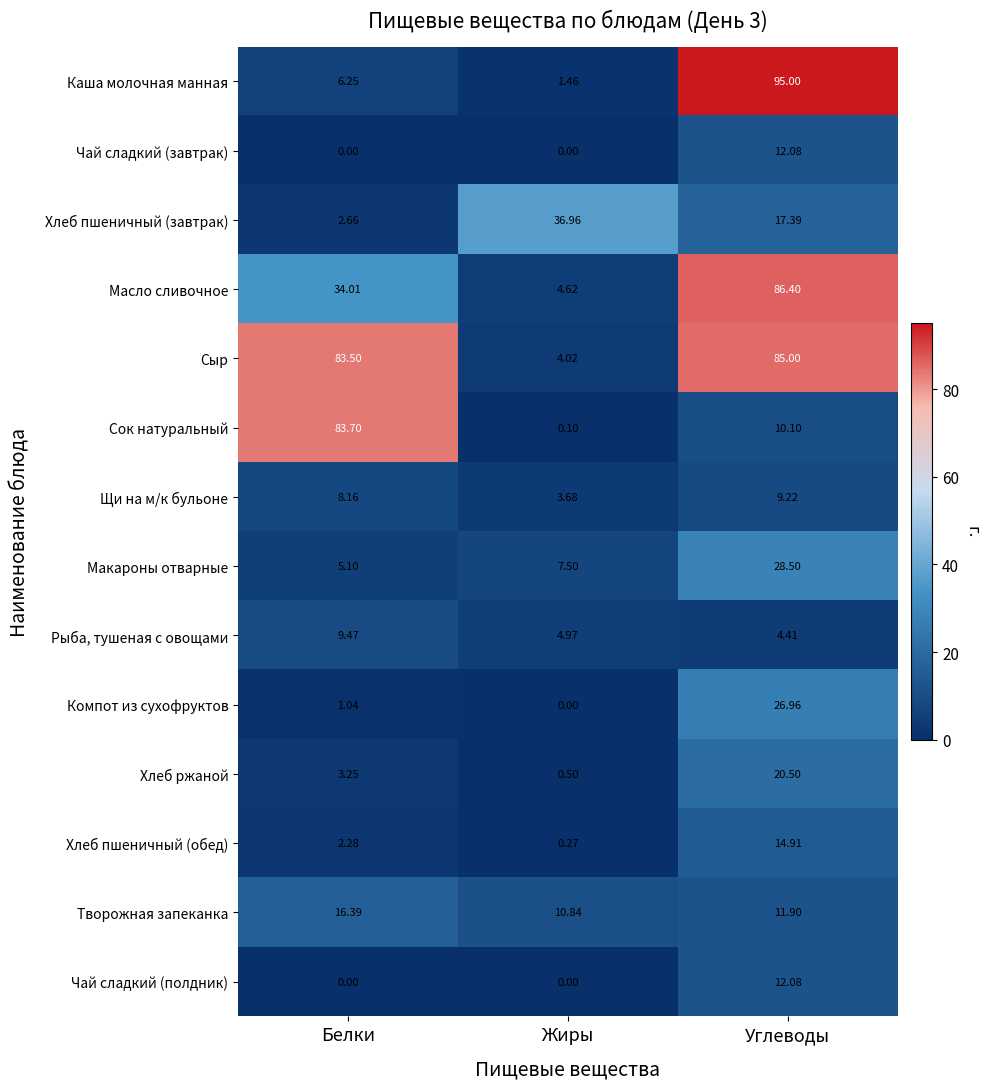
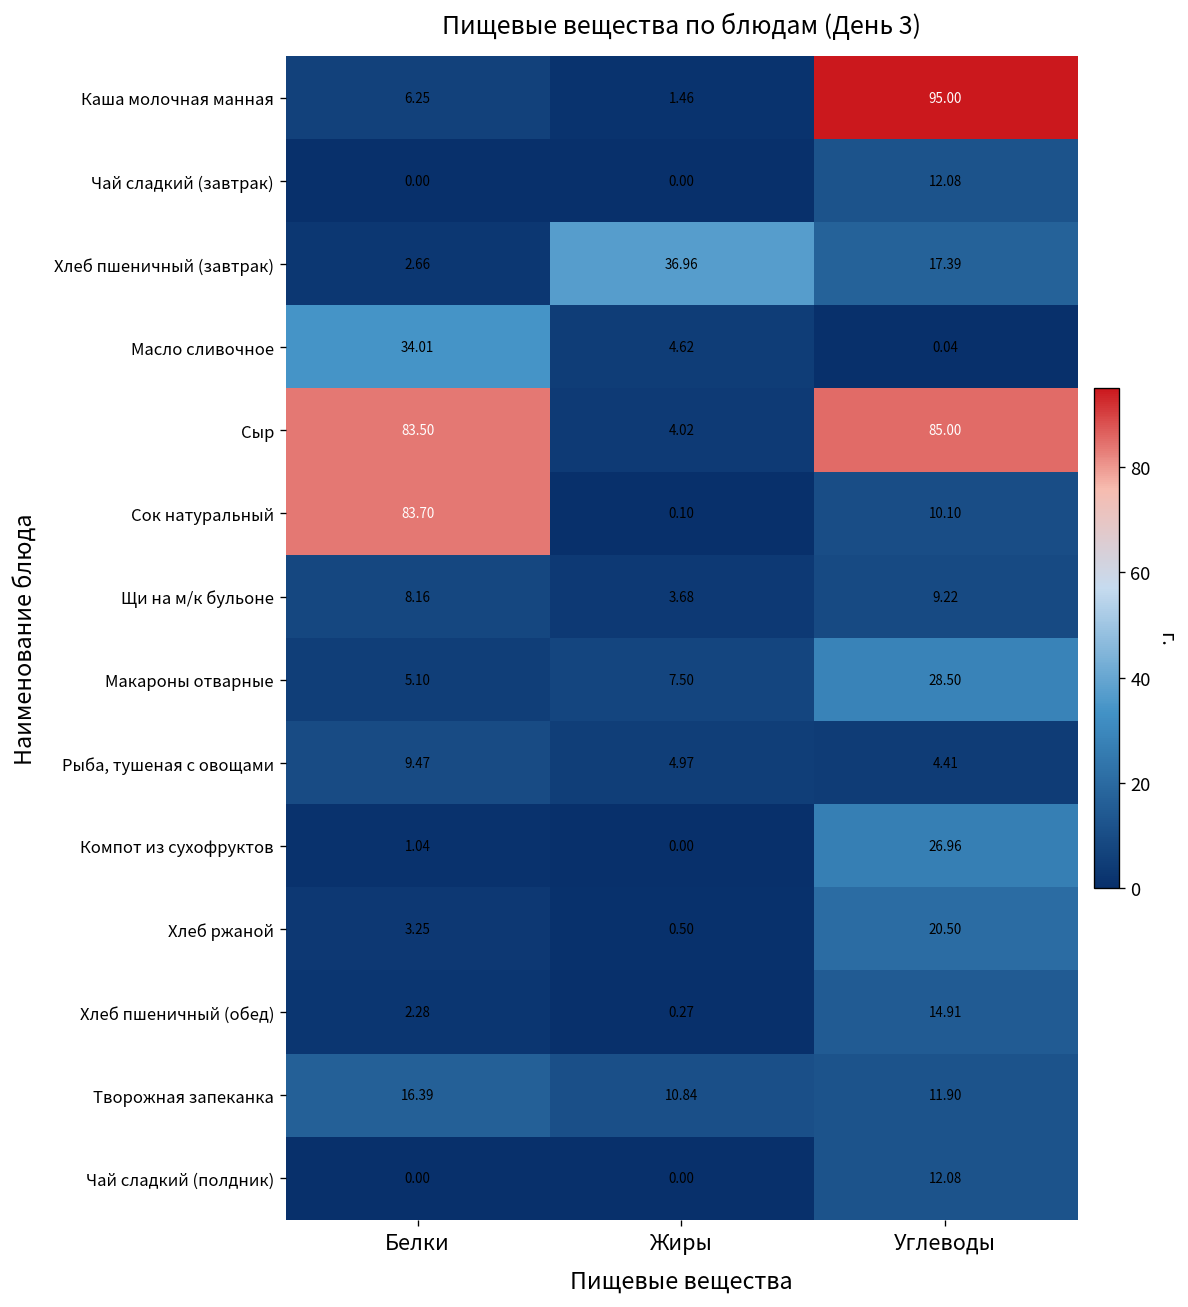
Масло сливочное, Углеводы: 86.40 -> 0.04
